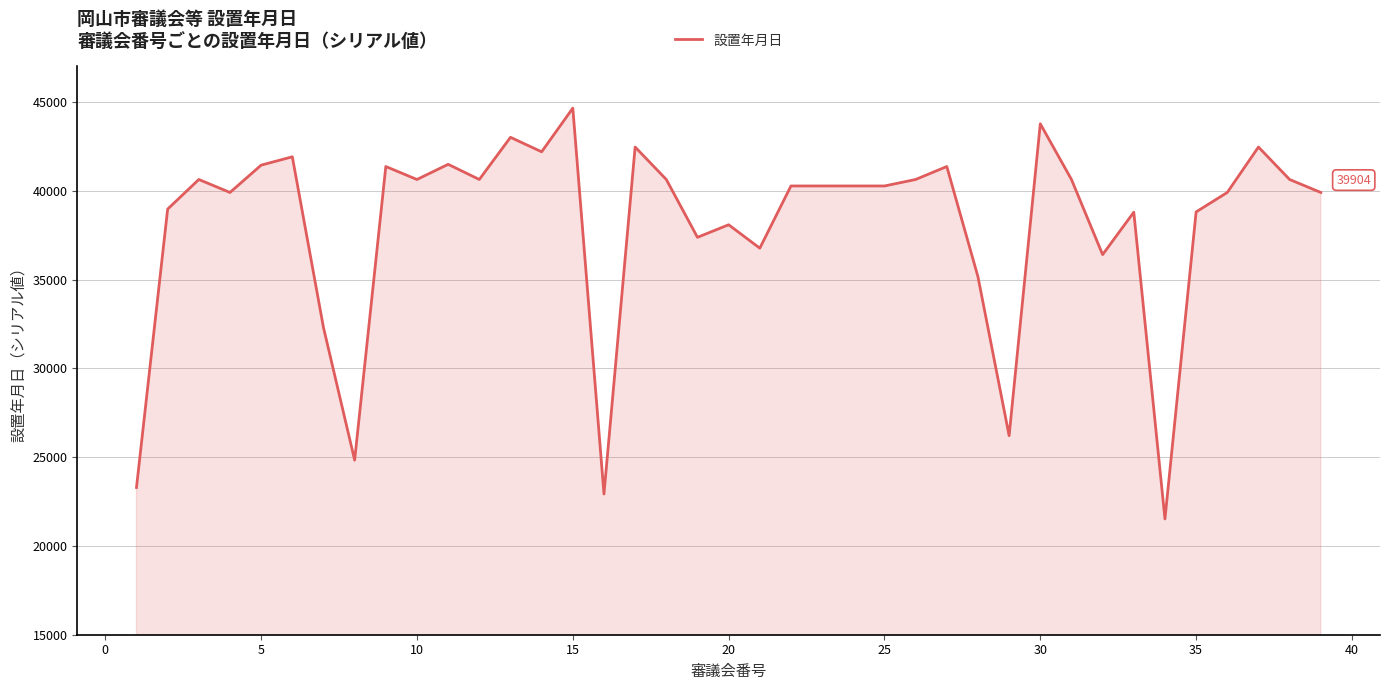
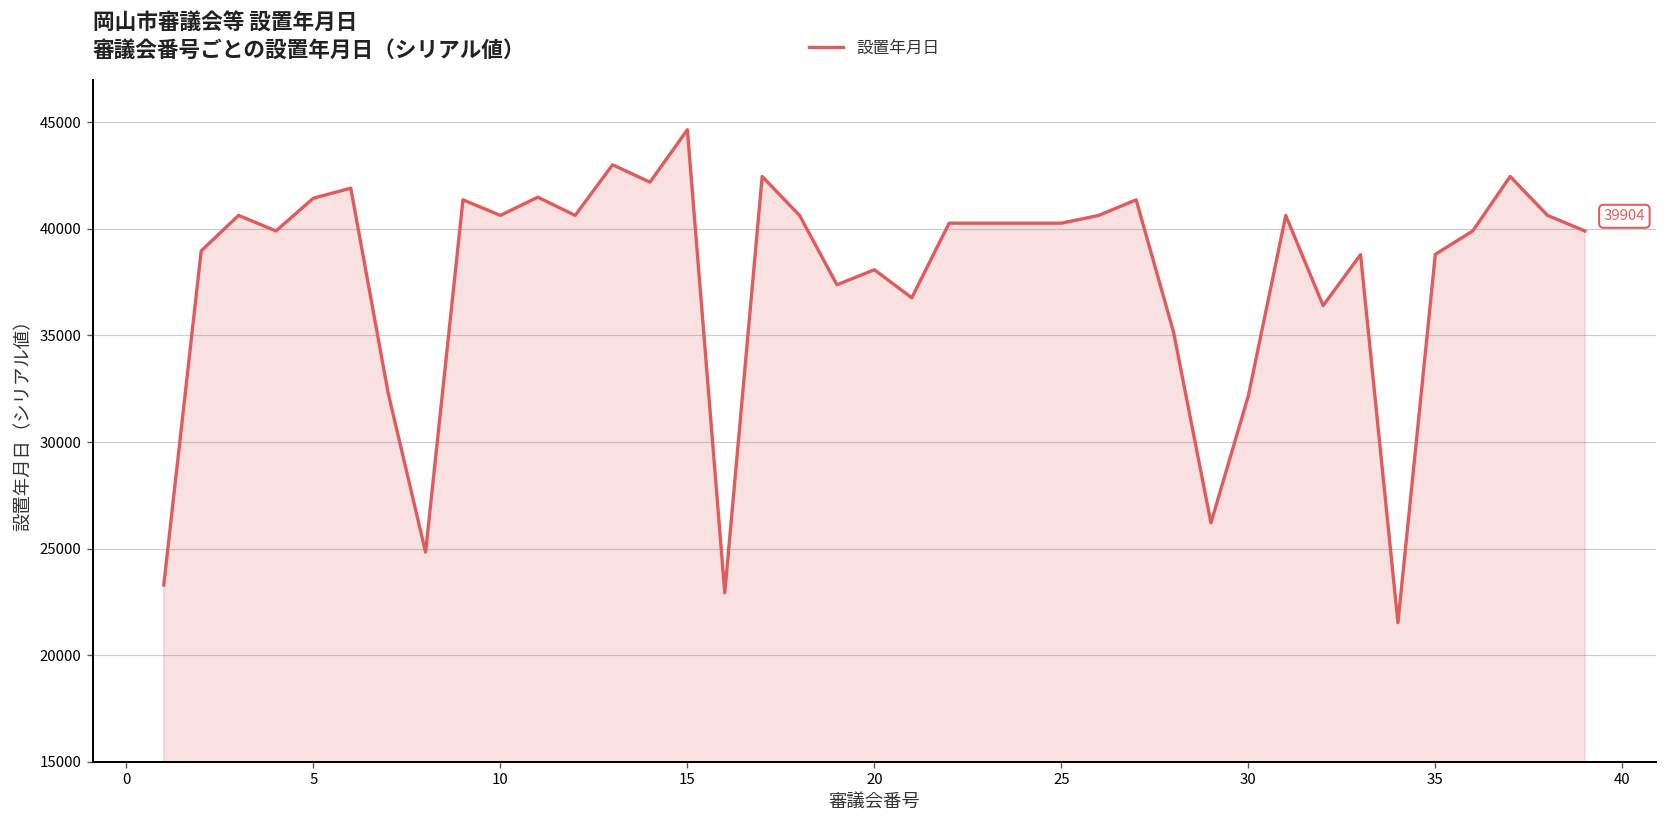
30: 43800 -> 32200
